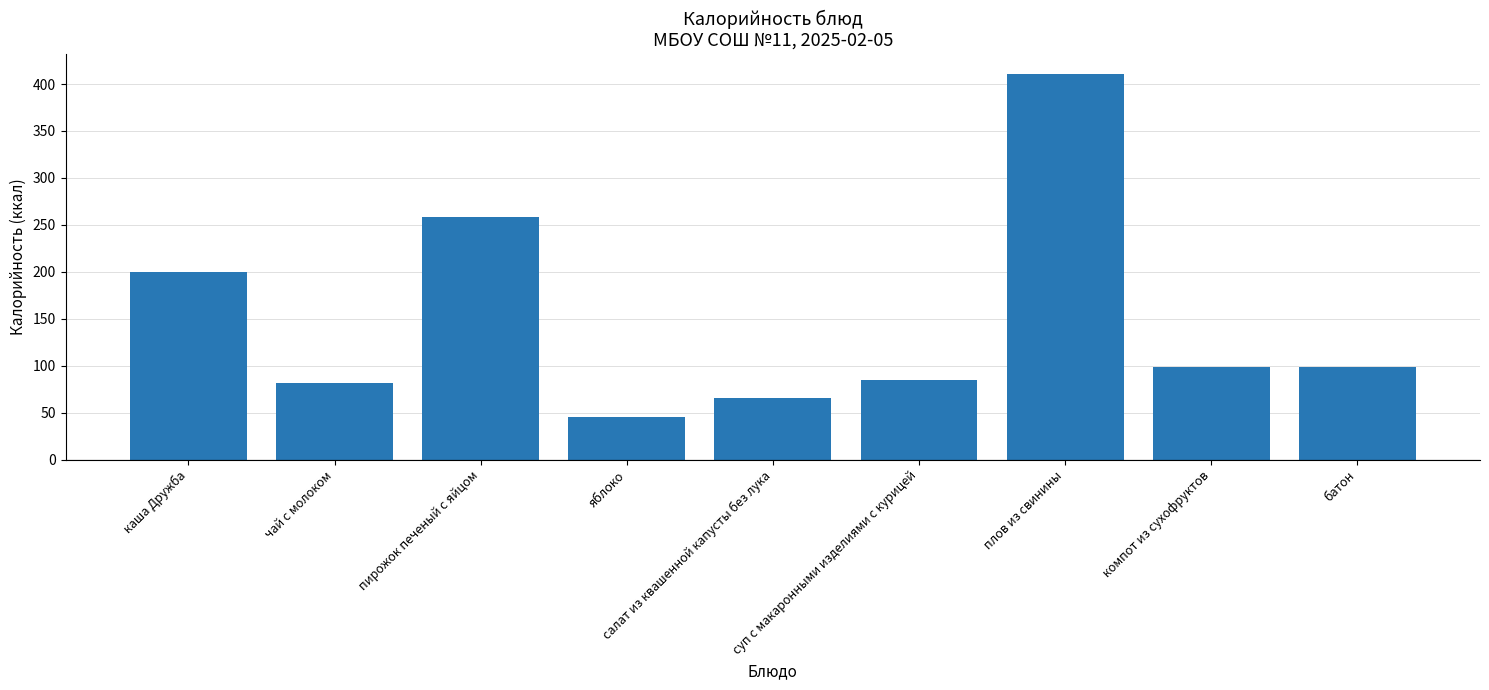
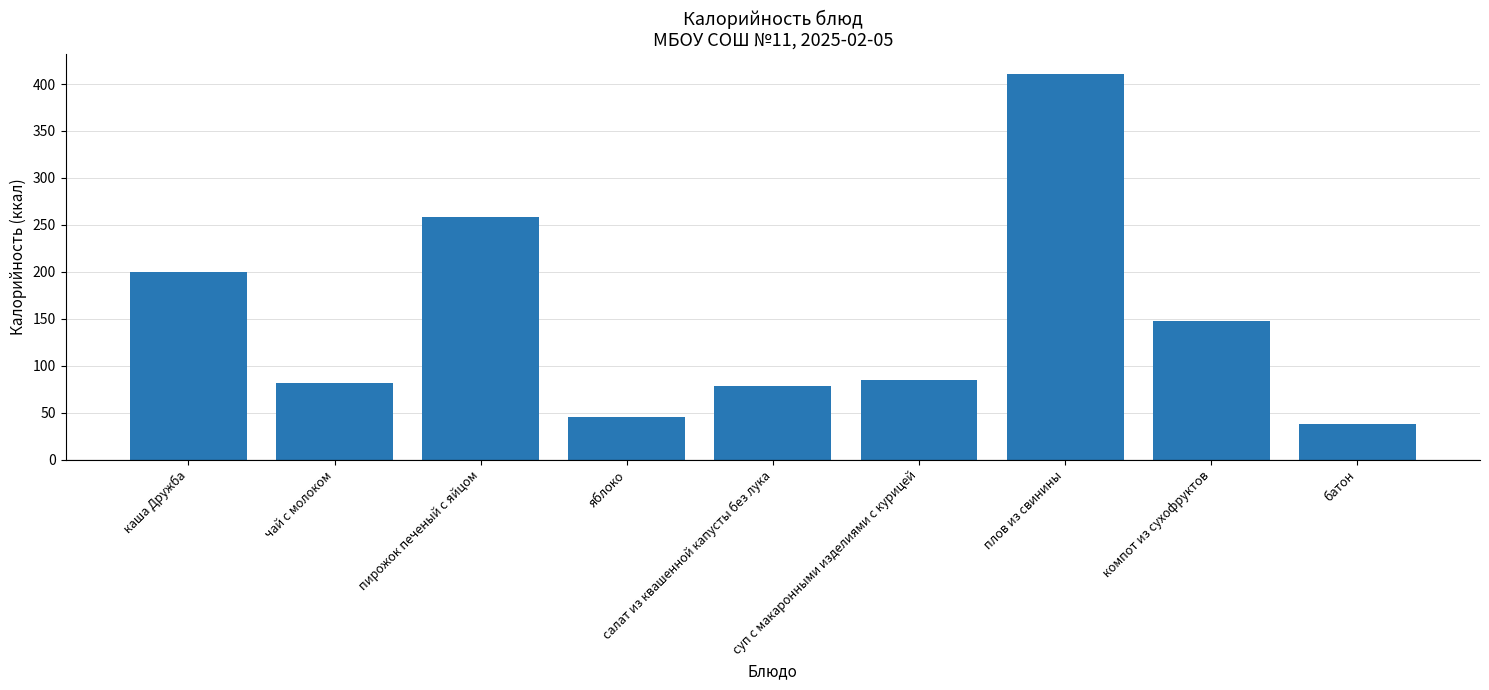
салат из квашенной капусты без лука: 70 -> 80
компот из сухофруктов: 100 -> 150
батон: 100 -> 40
